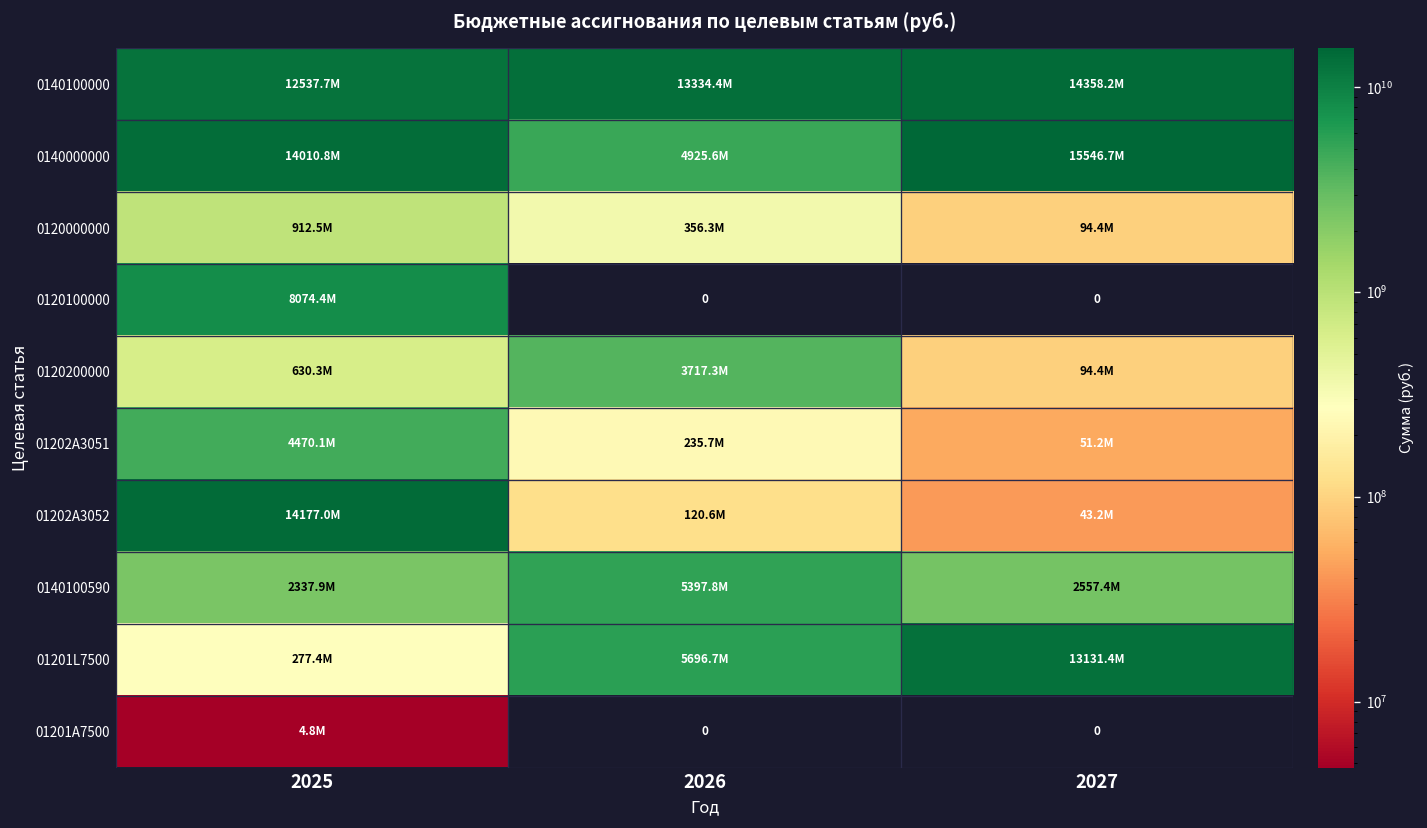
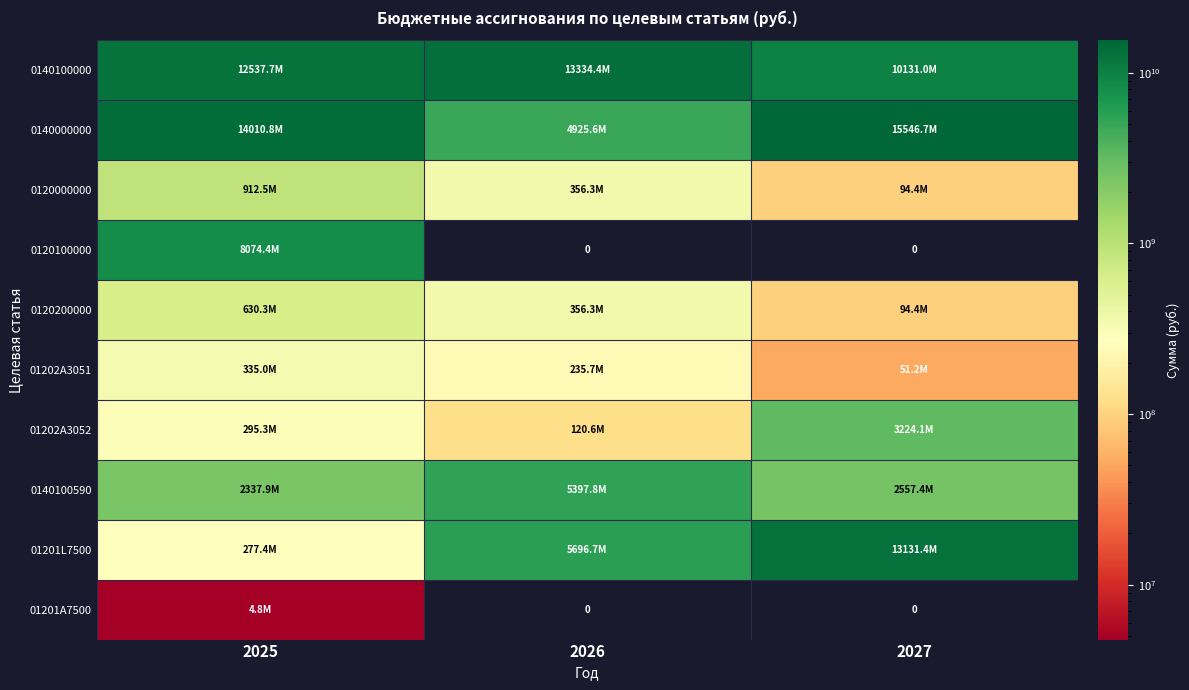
0140100000, 2027: 14358.2M -> 10131.0M
0120200000, 2026: 3717.3M -> 356.3M
01202A3051, 2025: 4470.1M -> 335.0M
01202A3052, 2025: 14177.0M -> 295.3M
01202A3052, 2027: 43.2M -> 3224.1M
